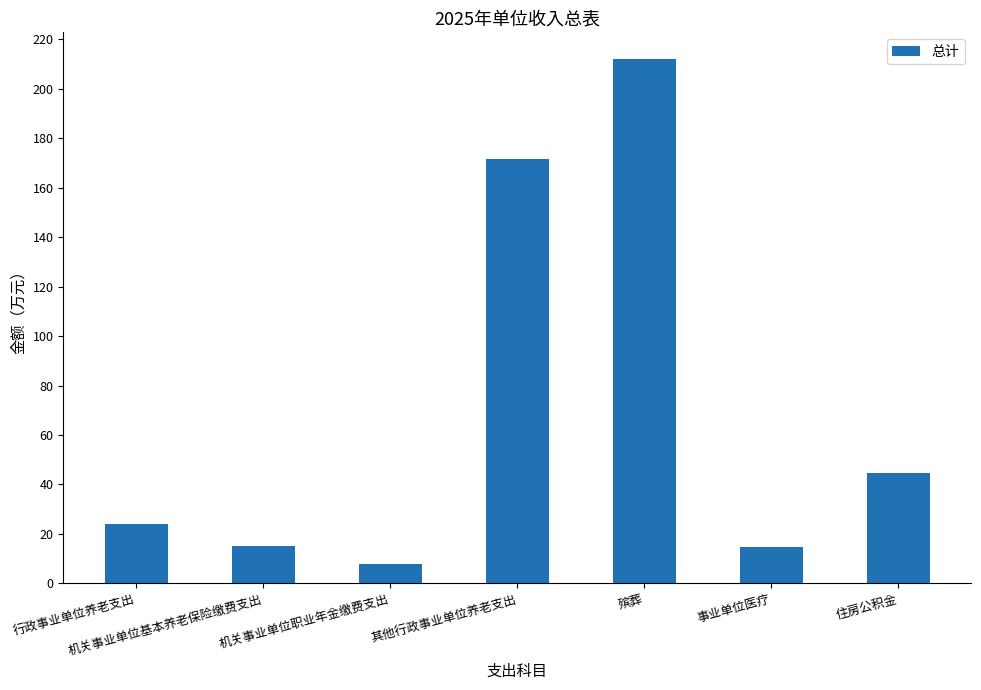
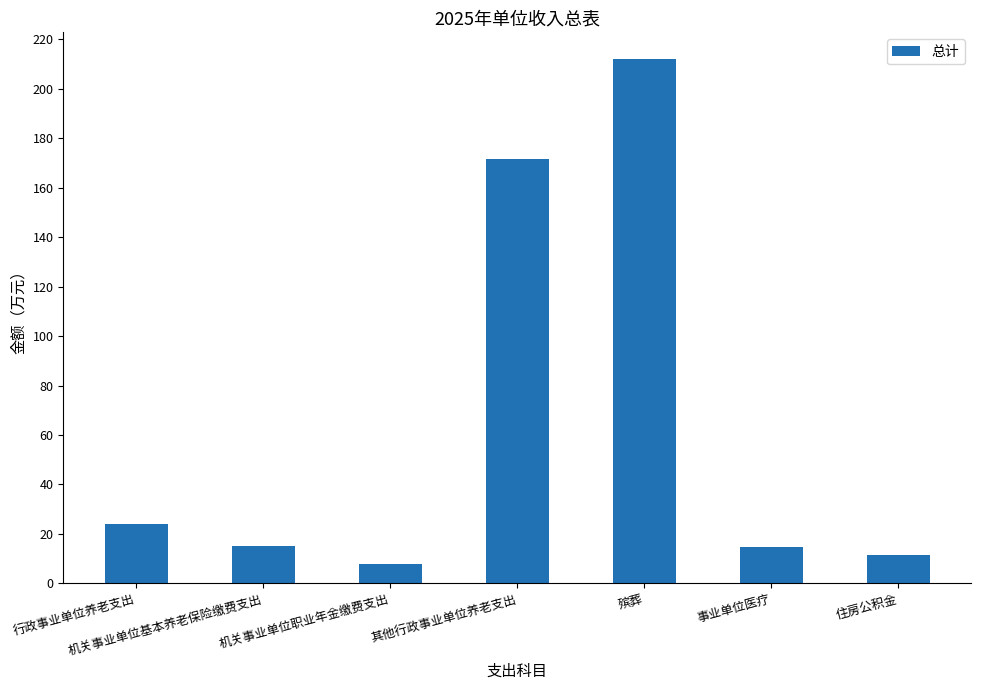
住房公积金: 45 -> 11
